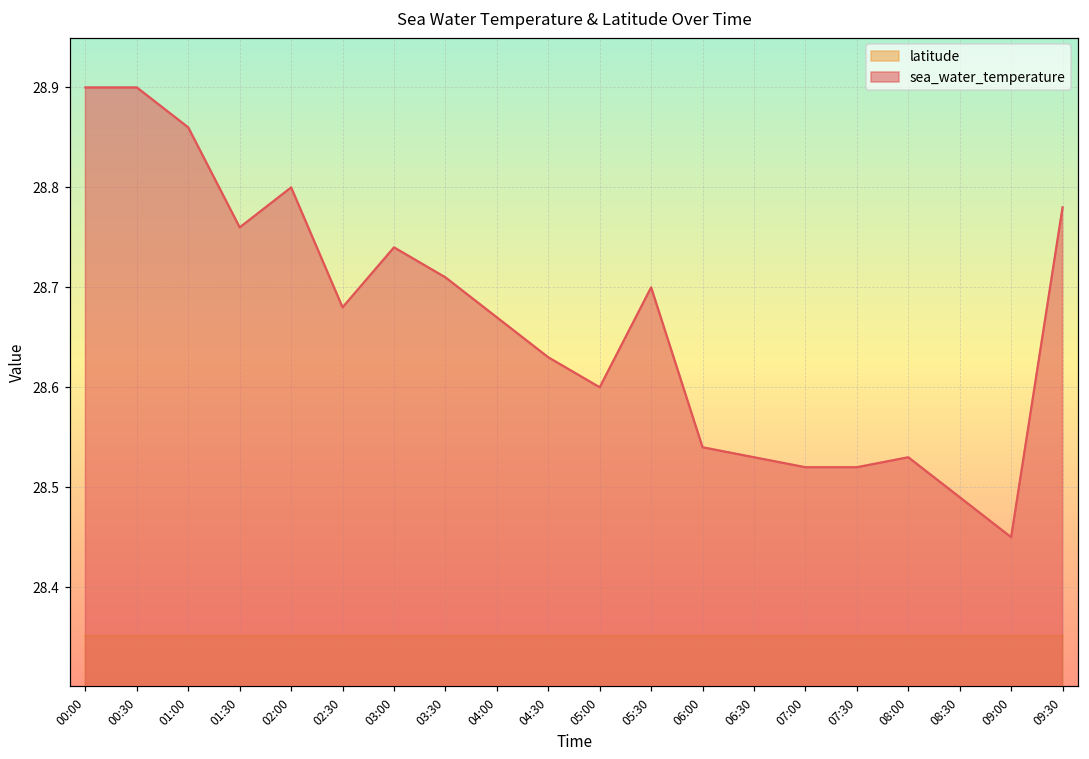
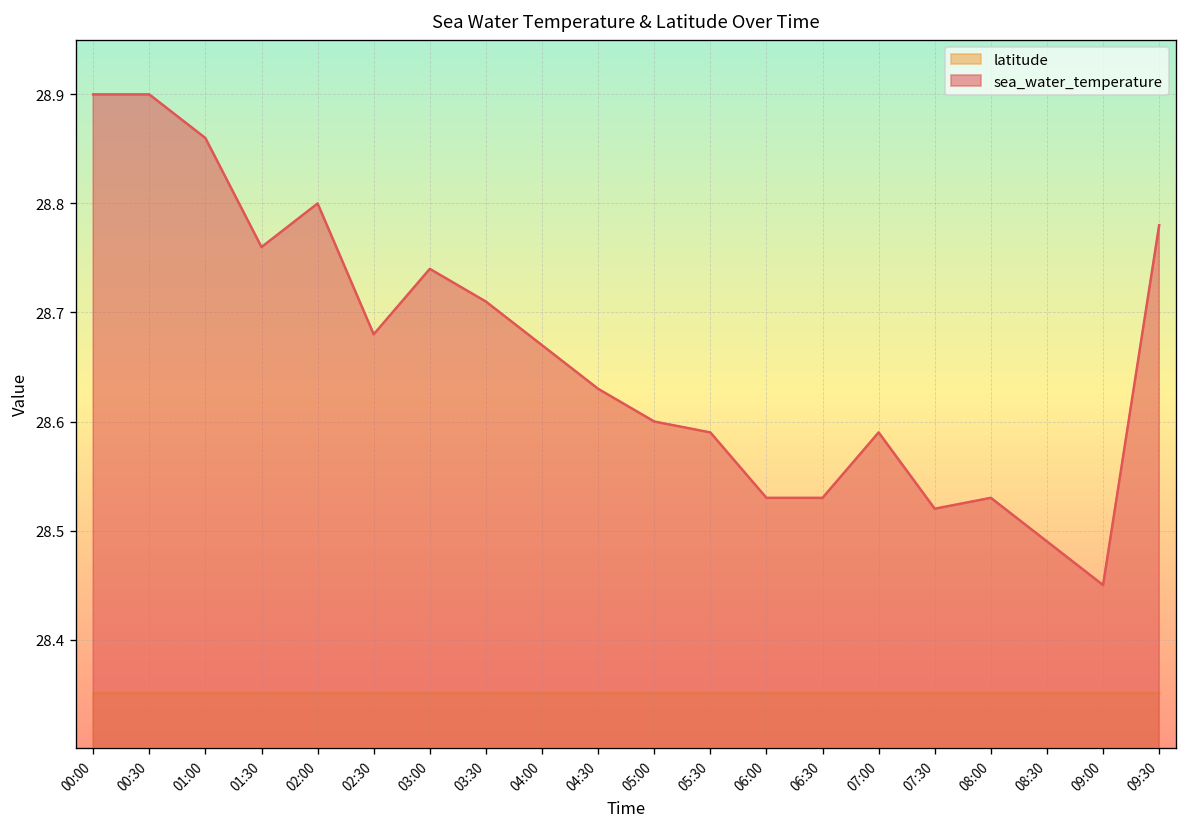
sea_water_temperature, 05:30: 28.70 -> 28.59
sea_water_temperature, 06:00: 28.54 -> 28.53
sea_water_temperature, 07:00: 28.52 -> 28.59
